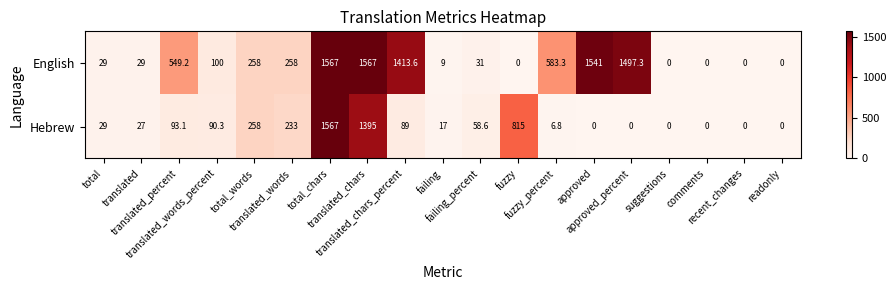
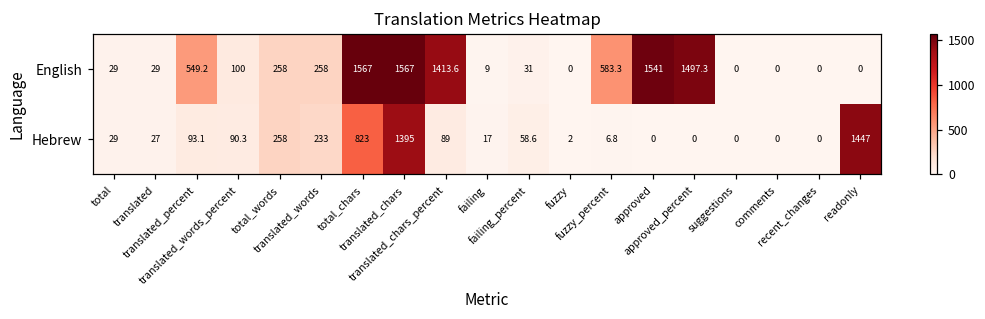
Hebrew, total_chars: 1567 -> 823
Hebrew, fuzzy: 815 -> 2
Hebrew, readonly: 0 -> 1447
